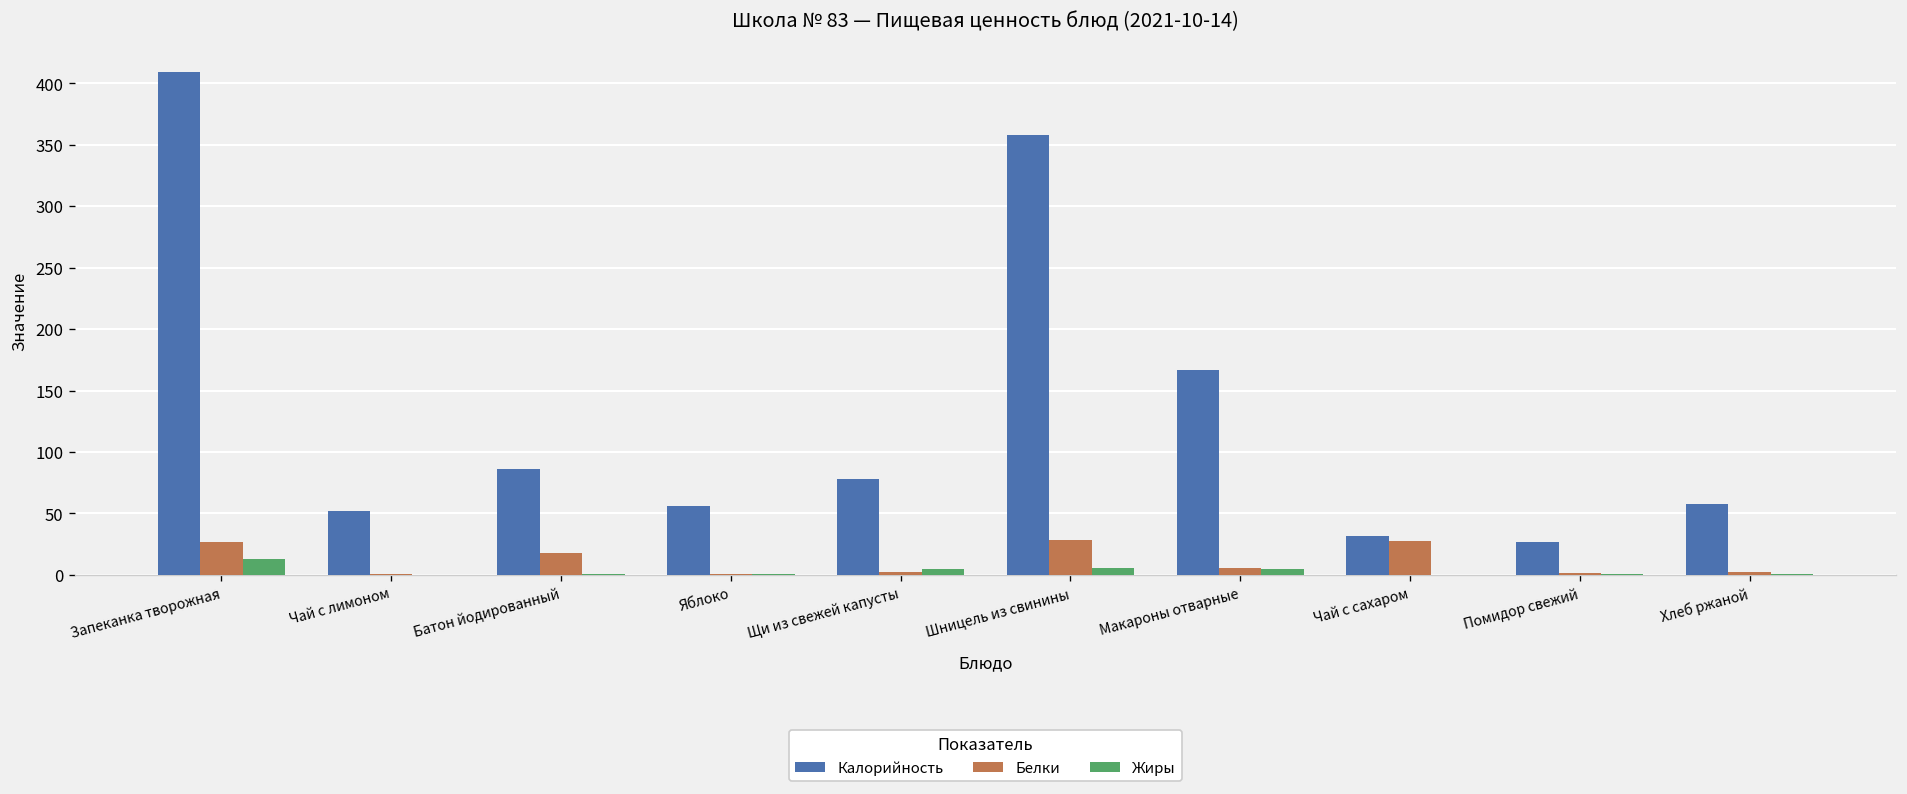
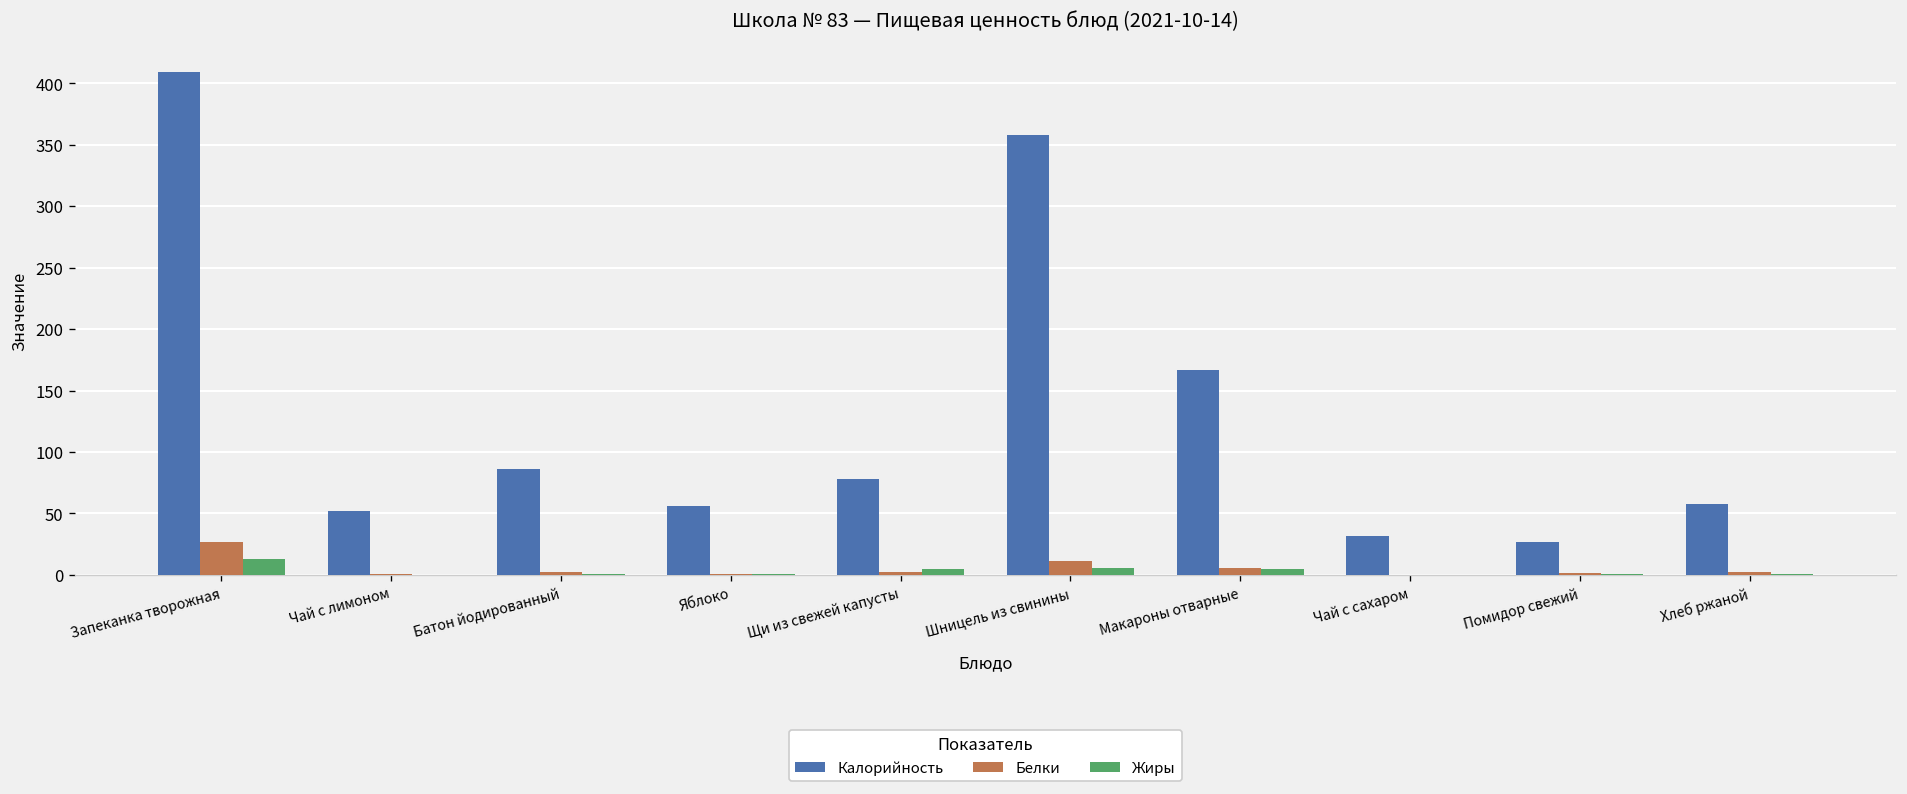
Белки, Батон йодированный: 18 -> 3
Белки, Шницель из свинины: 29 -> 11
Белки, Чай с сахаром: 28 -> 0
